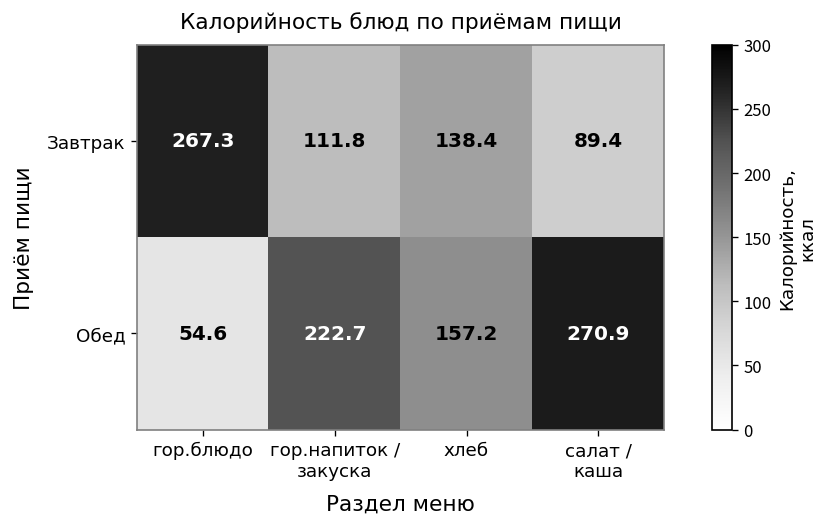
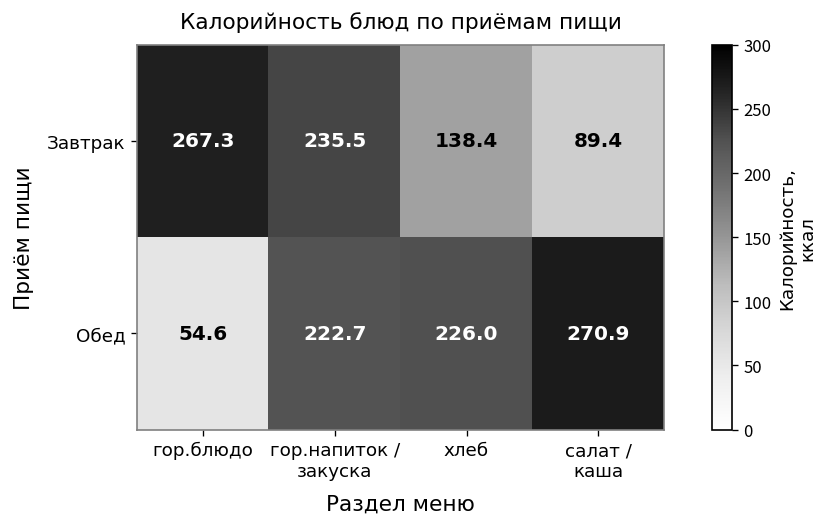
Завтрак, гор.напиток / закуска: 111.8 -> 235.5
Обед, хлеб: 157.2 -> 226.0
